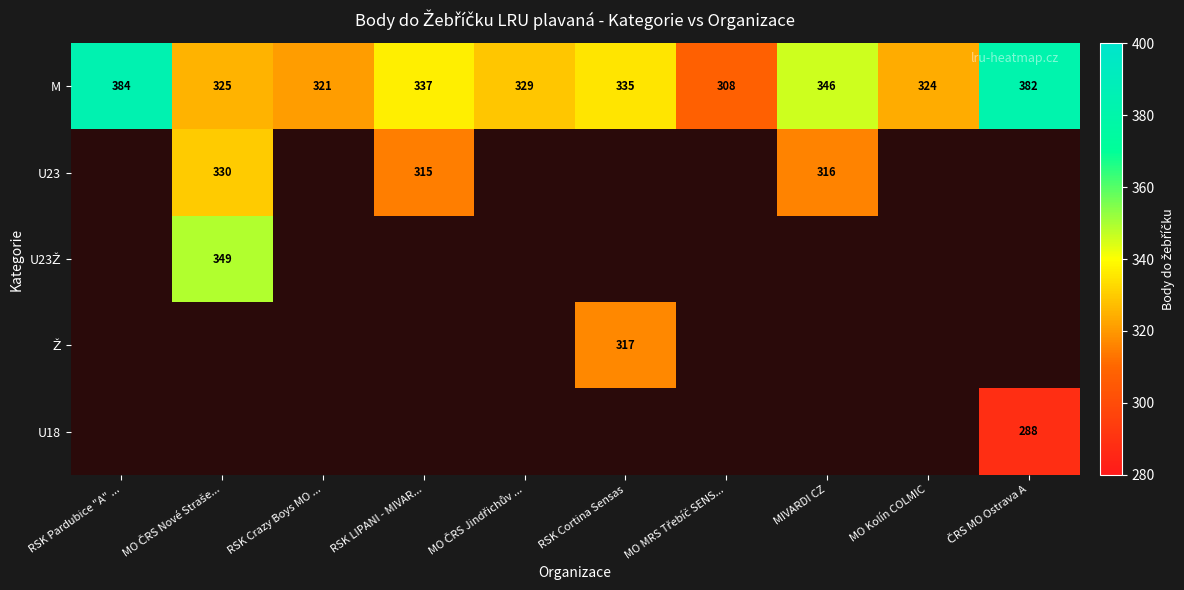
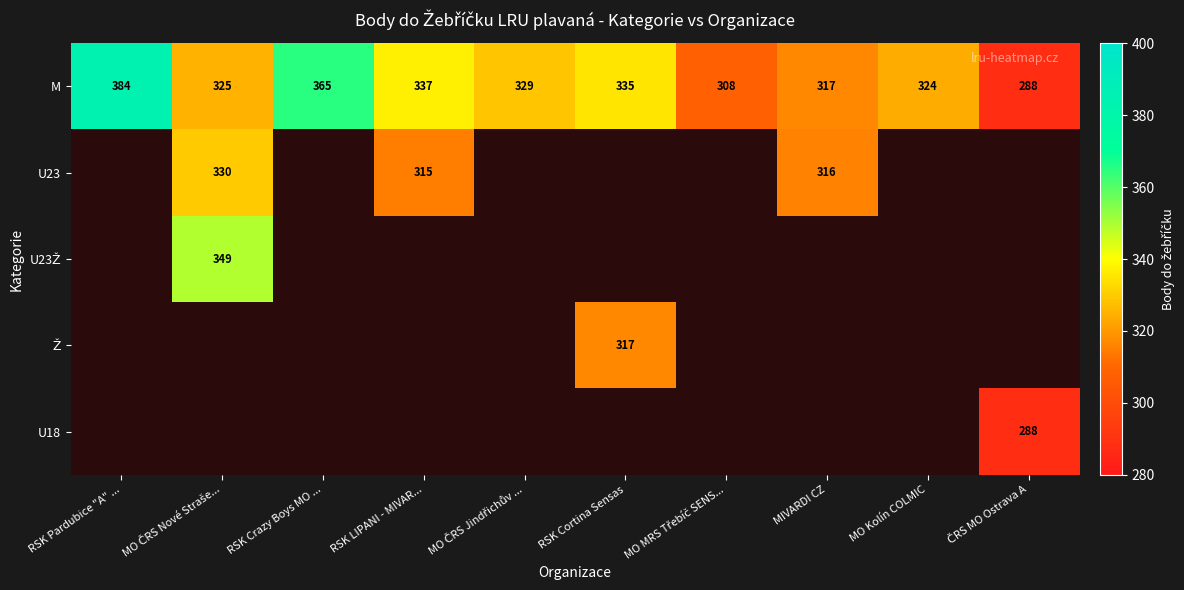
M, RSK Crazy Boys MO ...: 321 -> 365
M, MIVARDI CZ: 346 -> 317
M, ČRS MO Ostrava A: 382 -> 288
